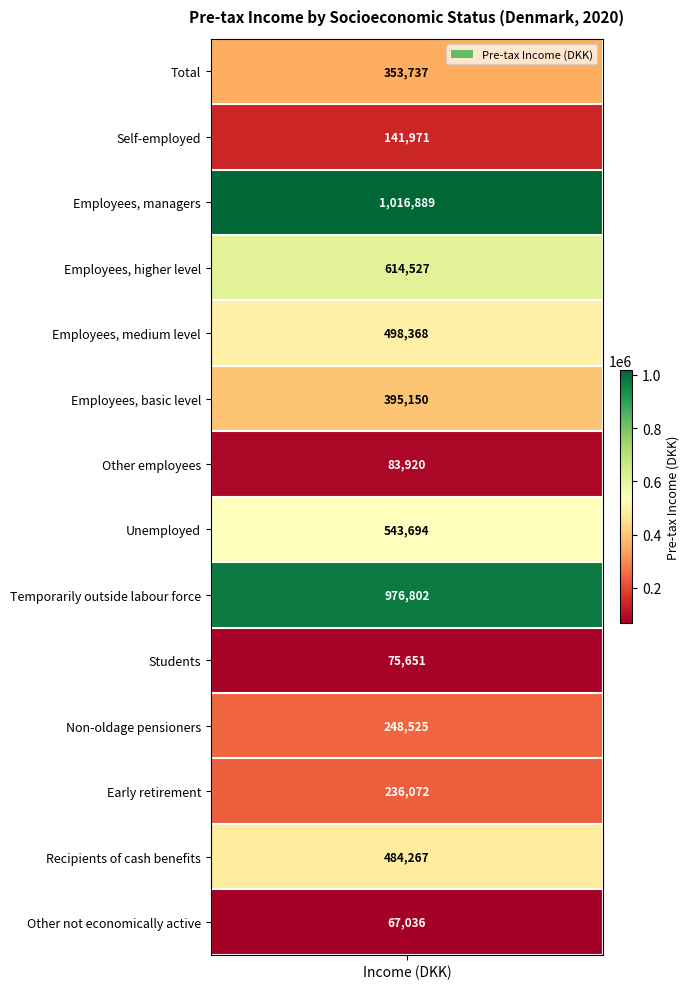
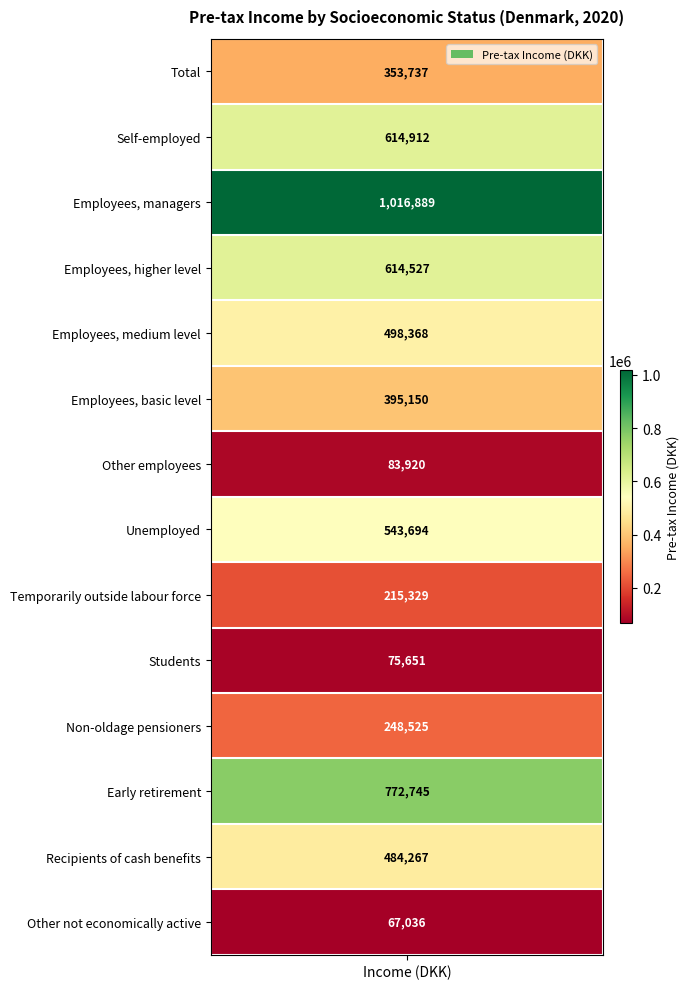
Self-employed, Income (DKK): 141,971 -> 614,912
Temporarily outside labour force, Income (DKK): 976,802 -> 215,329
Early retirement, Income (DKK): 236,072 -> 772,745
